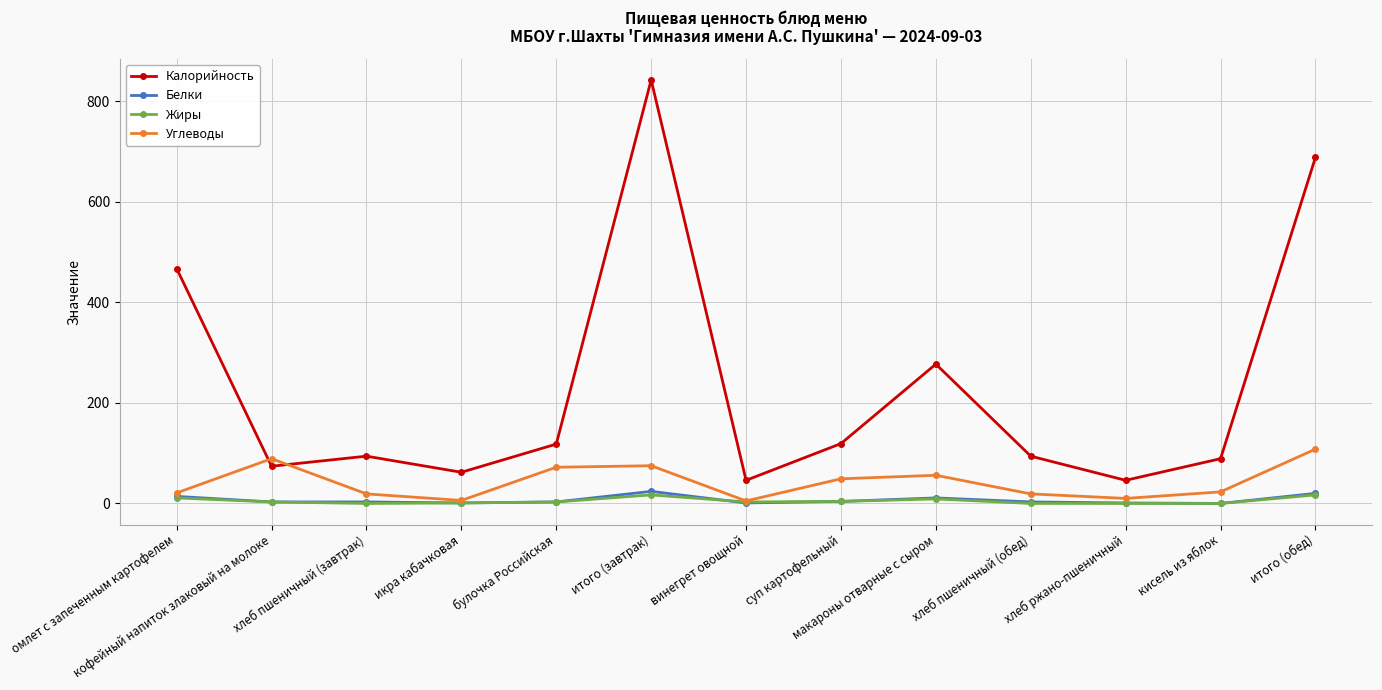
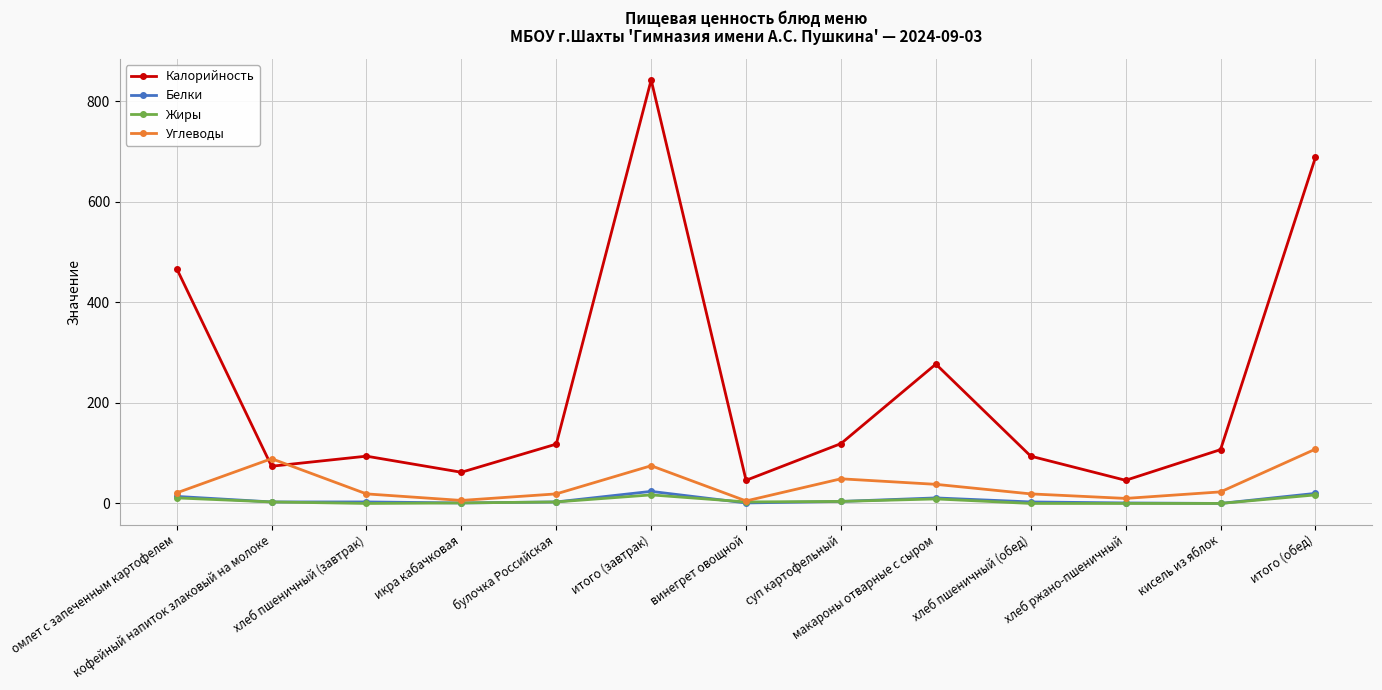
Углеводы, булочка Российская: 70 -> 20
Углеводы, макароны отварные с сыром: 60 -> 40
Калорийность, кисель из яблок: 90 -> 110
